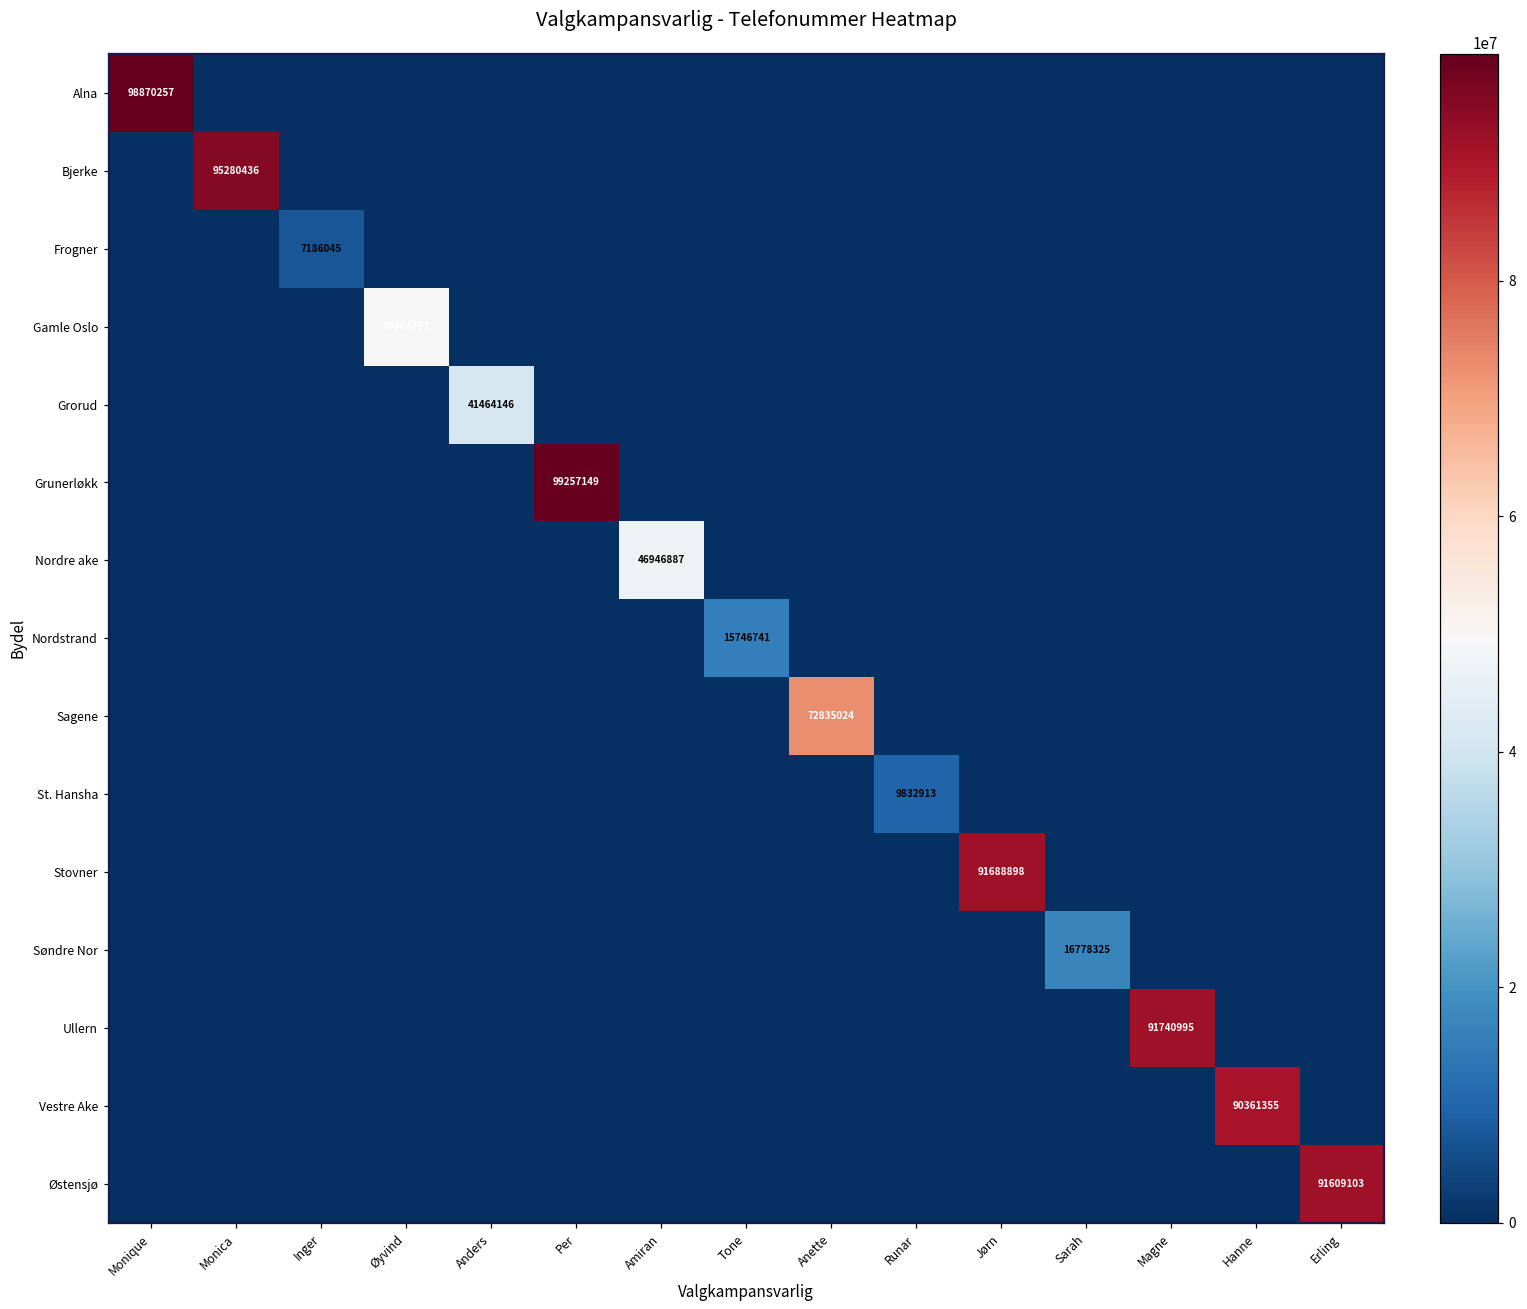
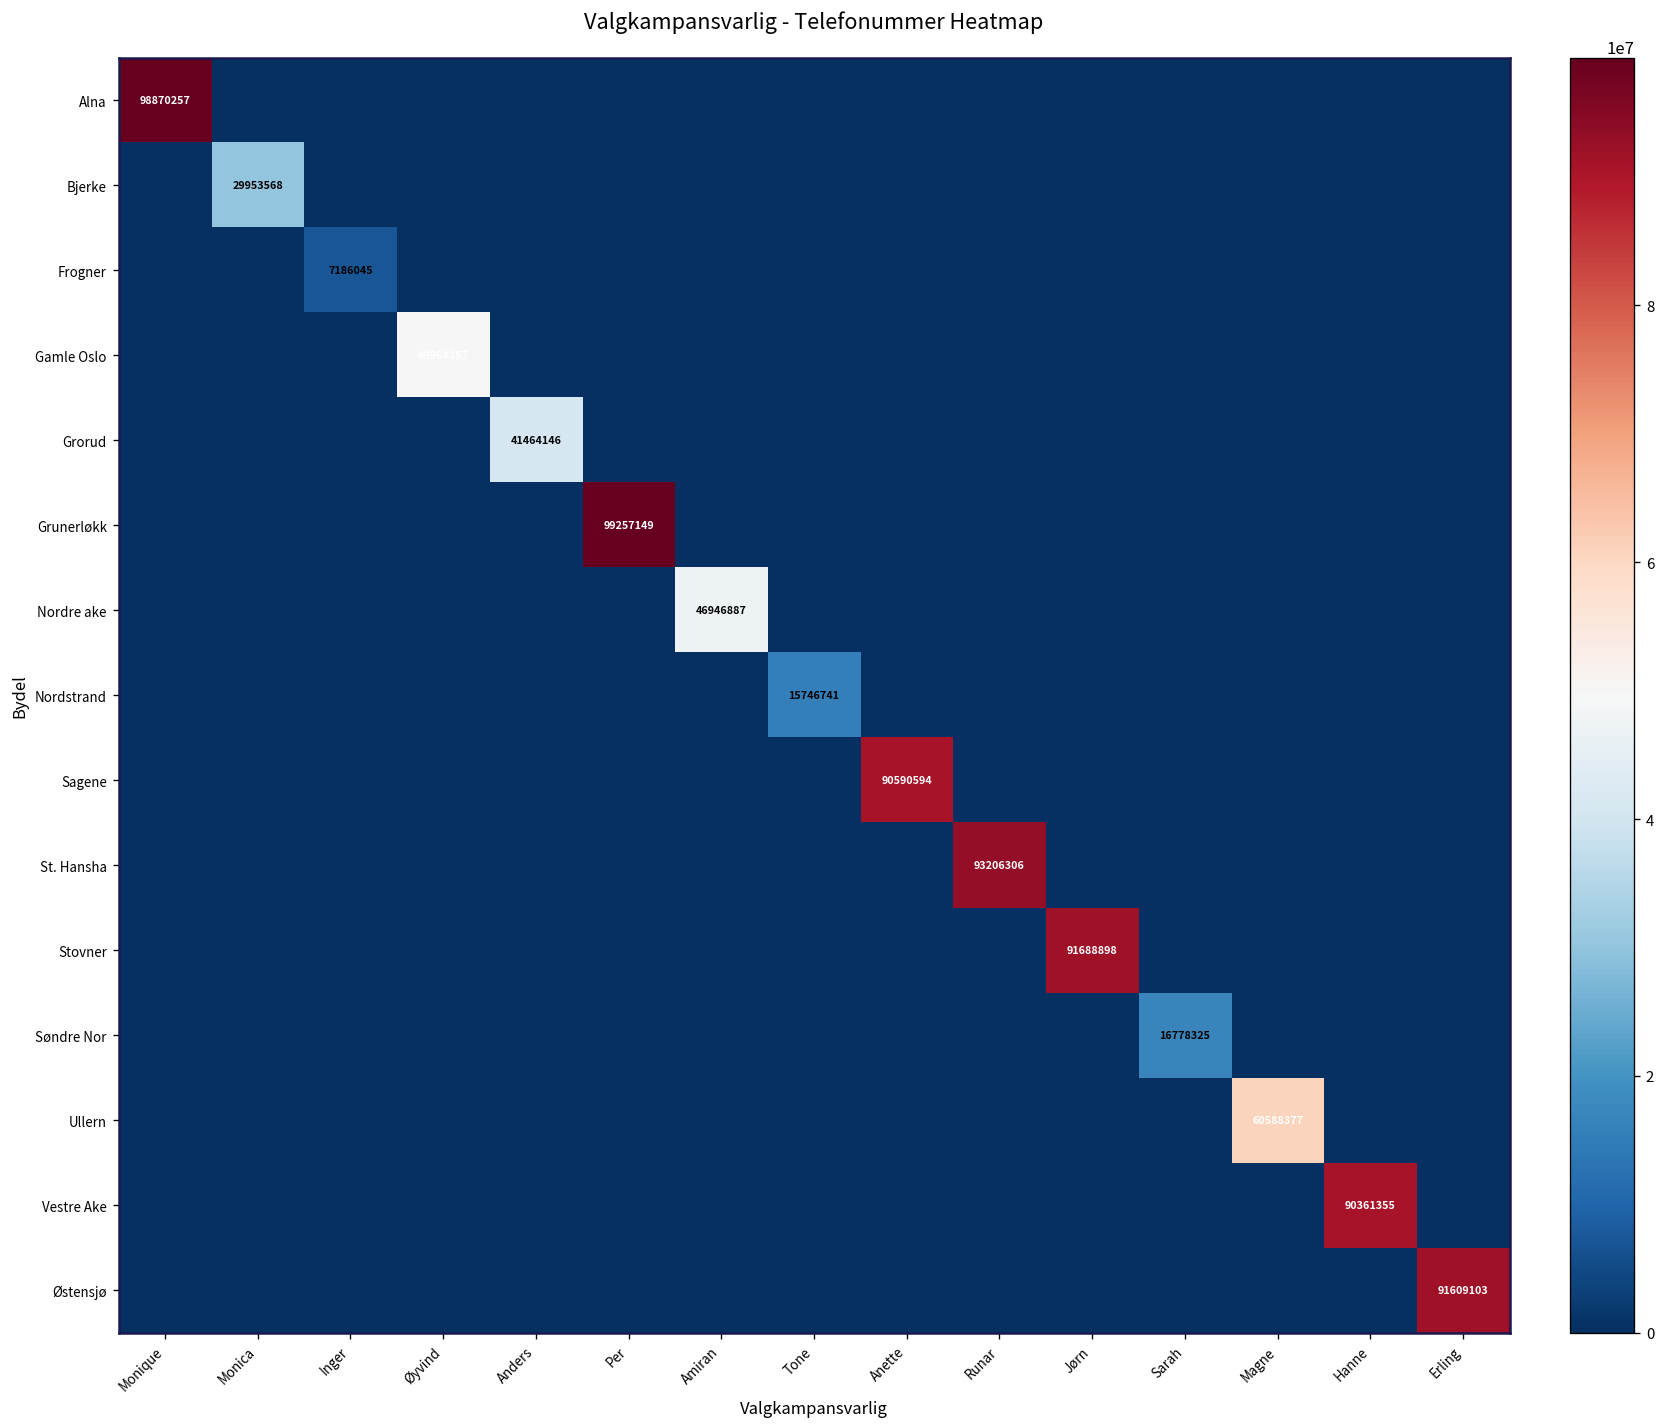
Bjerke, Monica: 95280436 -> 29953568
Sagene, Anette: 72835024 -> 90590594
St. Hansha, Runar: 9832913 -> 93206306
Ullern, Magne: 91740995 -> 60588377
